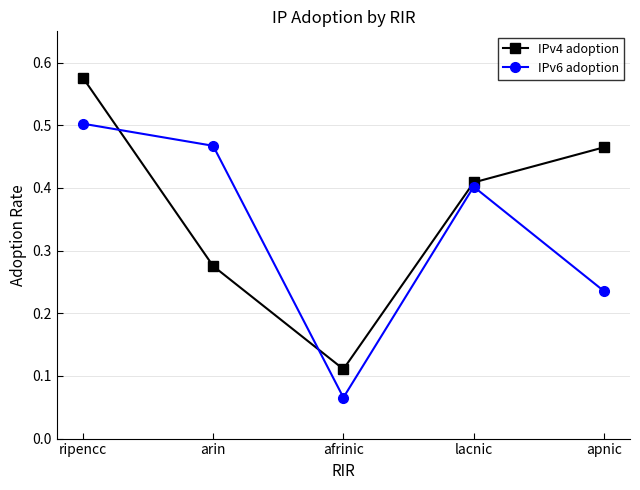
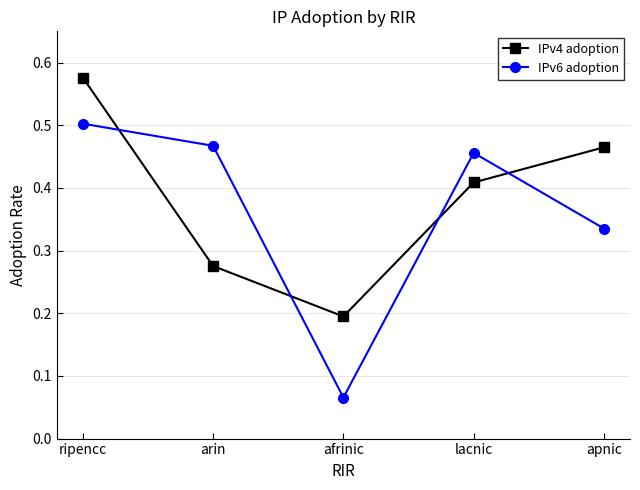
IPv4 adoption, afrinic: 0.11 -> 0.19
IPv6 adoption, lacnic: 0.40 -> 0.46
IPv6 adoption, apnic: 0.24 -> 0.34
